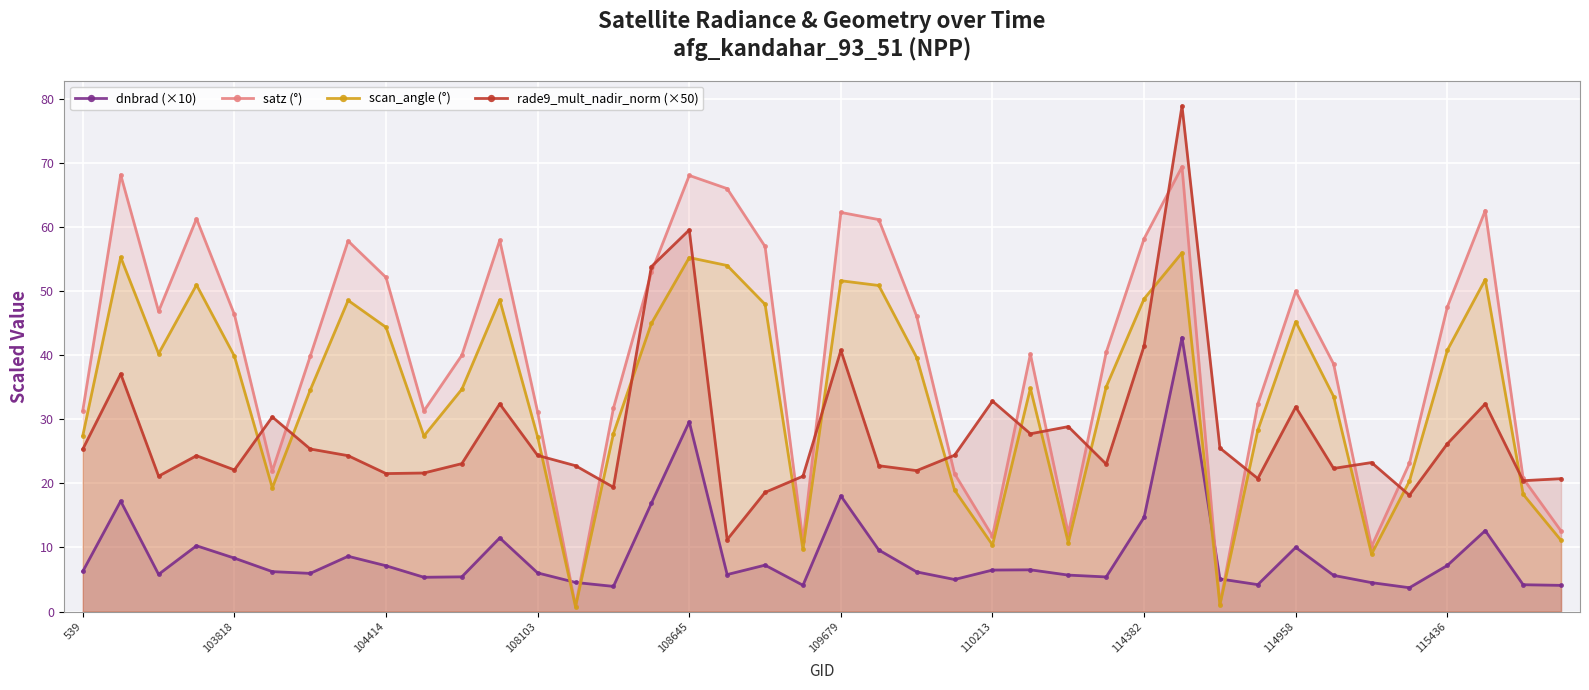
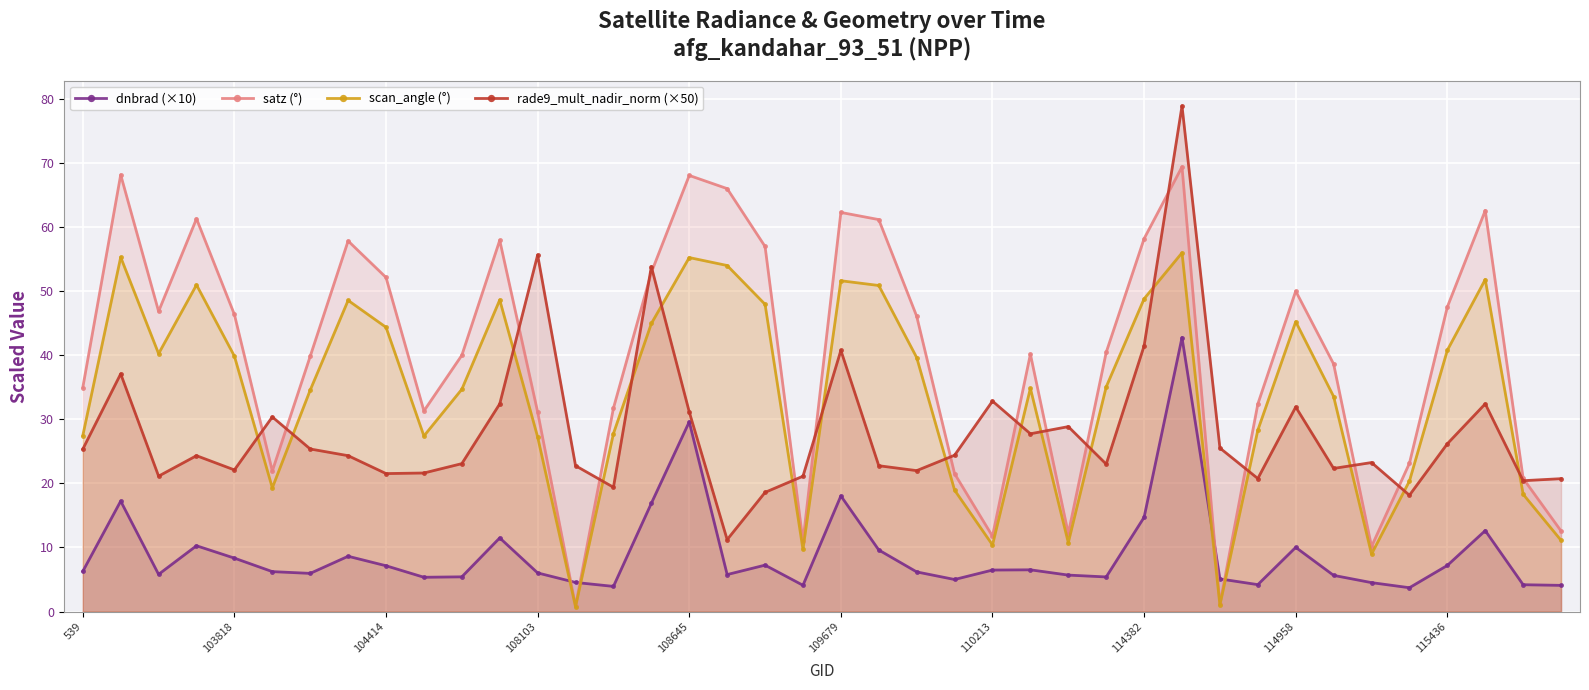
satz (°), 539: 31 -> 35
rade9_mult_nadir_norm (×50), 108103: 24 -> 56
rade9_mult_nadir_norm (×50), 108645: 60 -> 31
